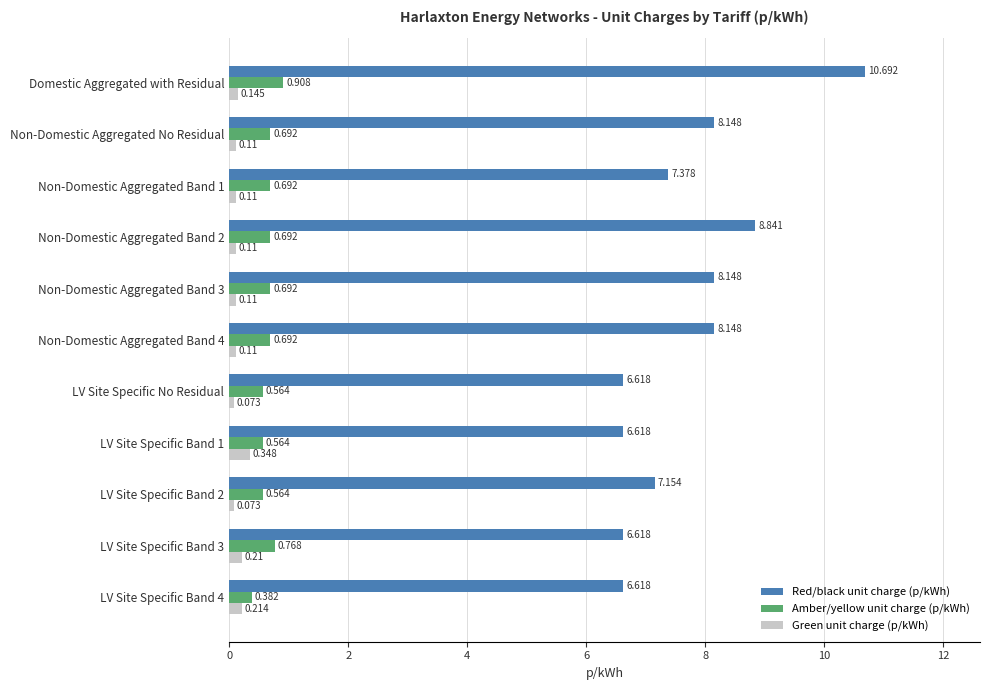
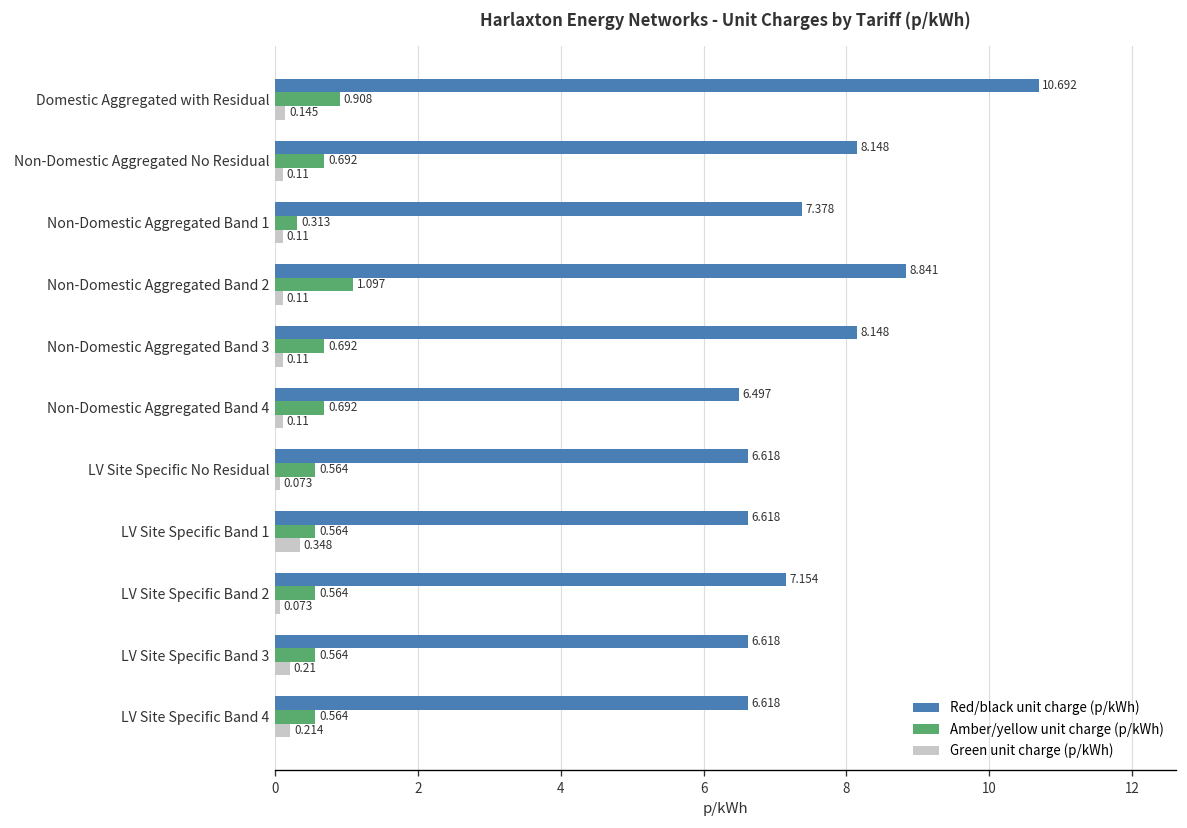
Amber/yellow unit charge (p/kWh), Non-Domestic Aggregated Band 1: 0.692 -> 0.313
Amber/yellow unit charge (p/kWh), Non-Domestic Aggregated Band 2: 0.692 -> 1.097
Red/black unit charge (p/kWh), Non-Domestic Aggregated Band 4: 8.148 -> 6.497
Amber/yellow unit charge (p/kWh), LV Site Specific Band 3: 0.768 -> 0.564
Amber/yellow unit charge (p/kWh), LV Site Specific Band 4: 0.382 -> 0.564
